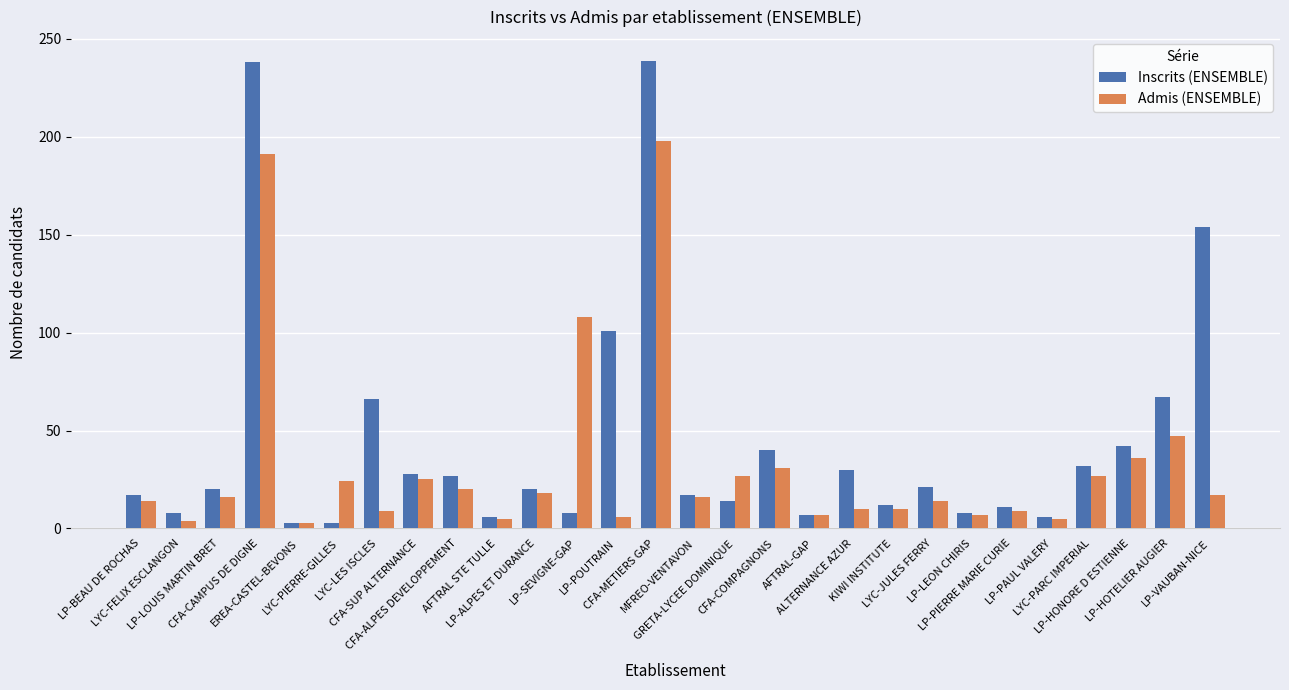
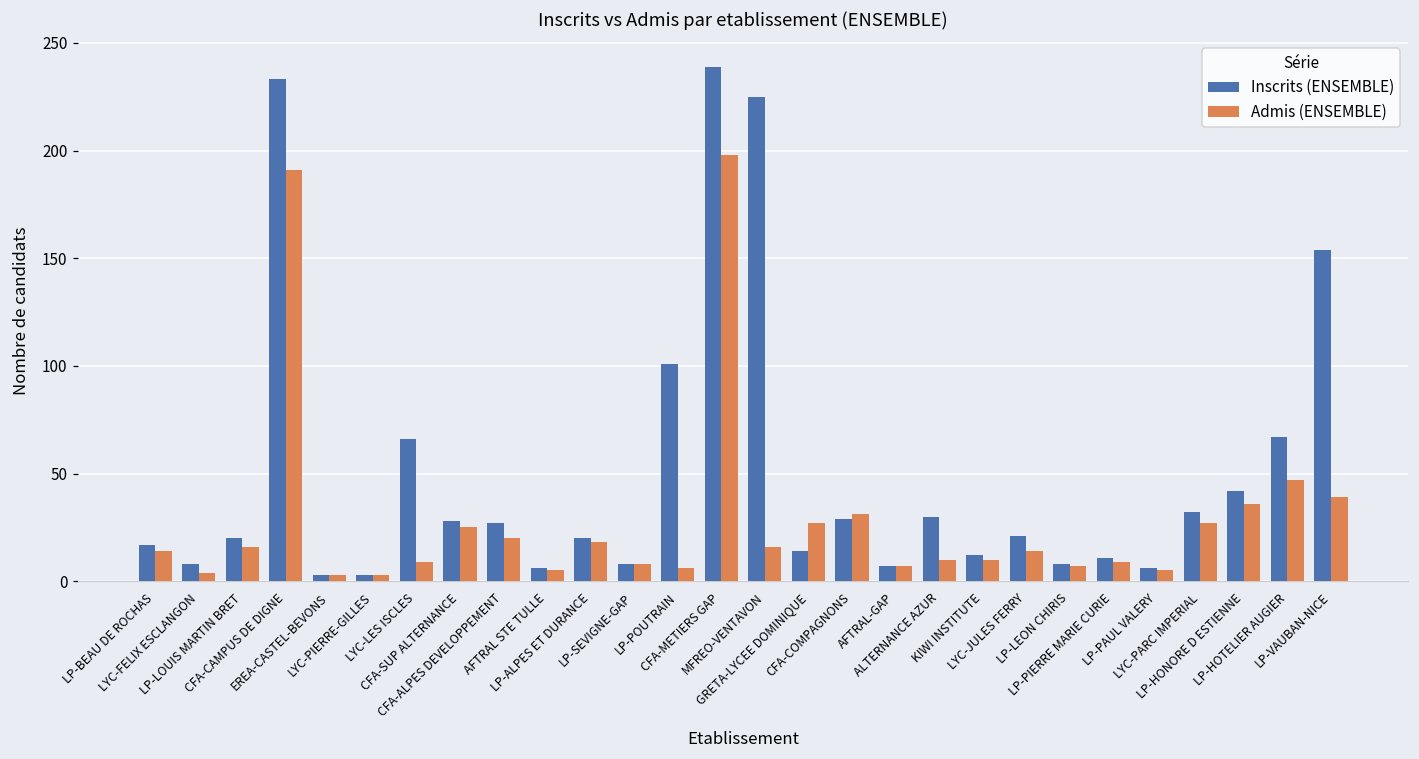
Inscrits (ENSEMBLE), CFA-CAMPUS DE DIGNE: 238 -> 233
Admis (ENSEMBLE), LYC-PIERRE-GILLES: 24 -> 3
Admis (ENSEMBLE), LP-SEVIGNE-GAP: 108 -> 8
Inscrits (ENSEMBLE), MFREO-VENTAVON: 17 -> 225
Inscrits (ENSEMBLE), CFA-COMPAGNONS: 40 -> 29
Admis (ENSEMBLE), LP-VAUBAN-NICE: 17 -> 39
